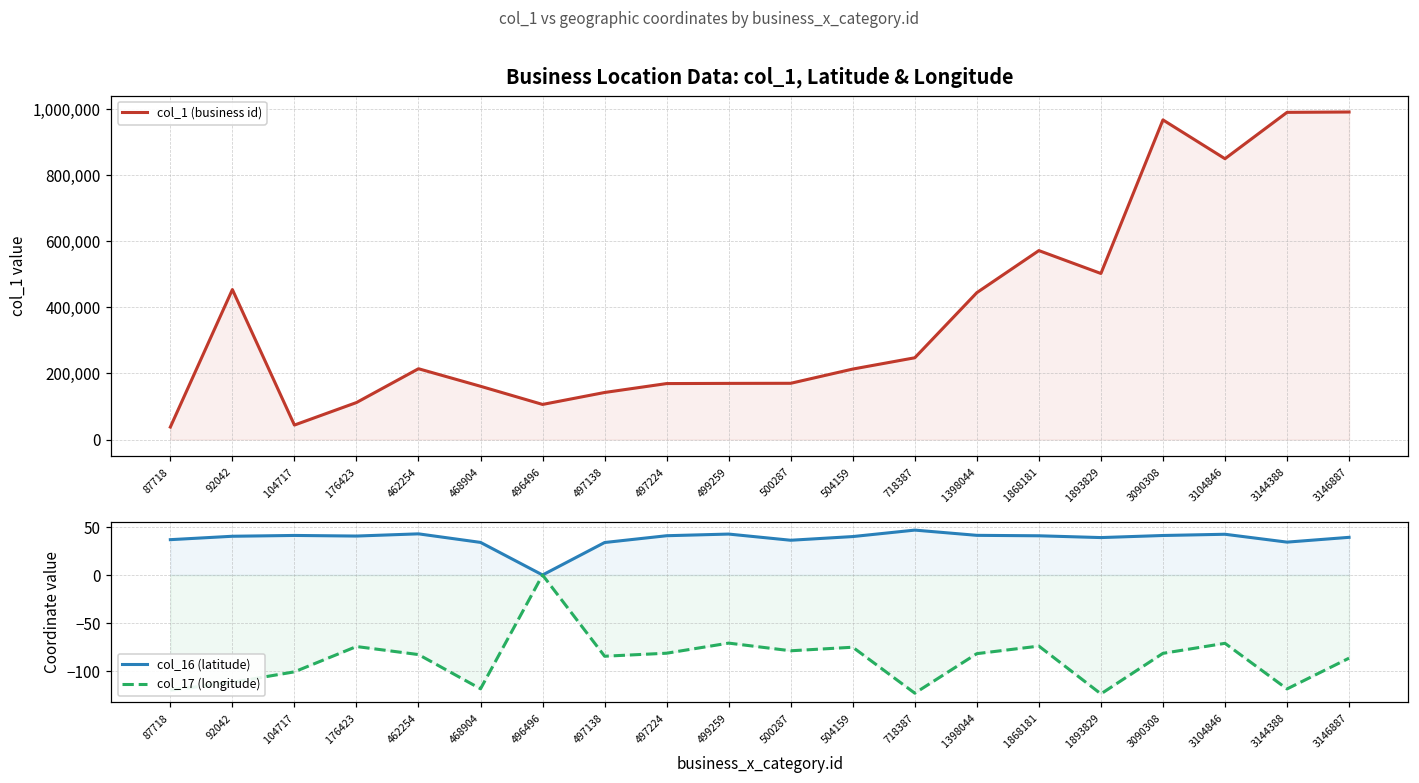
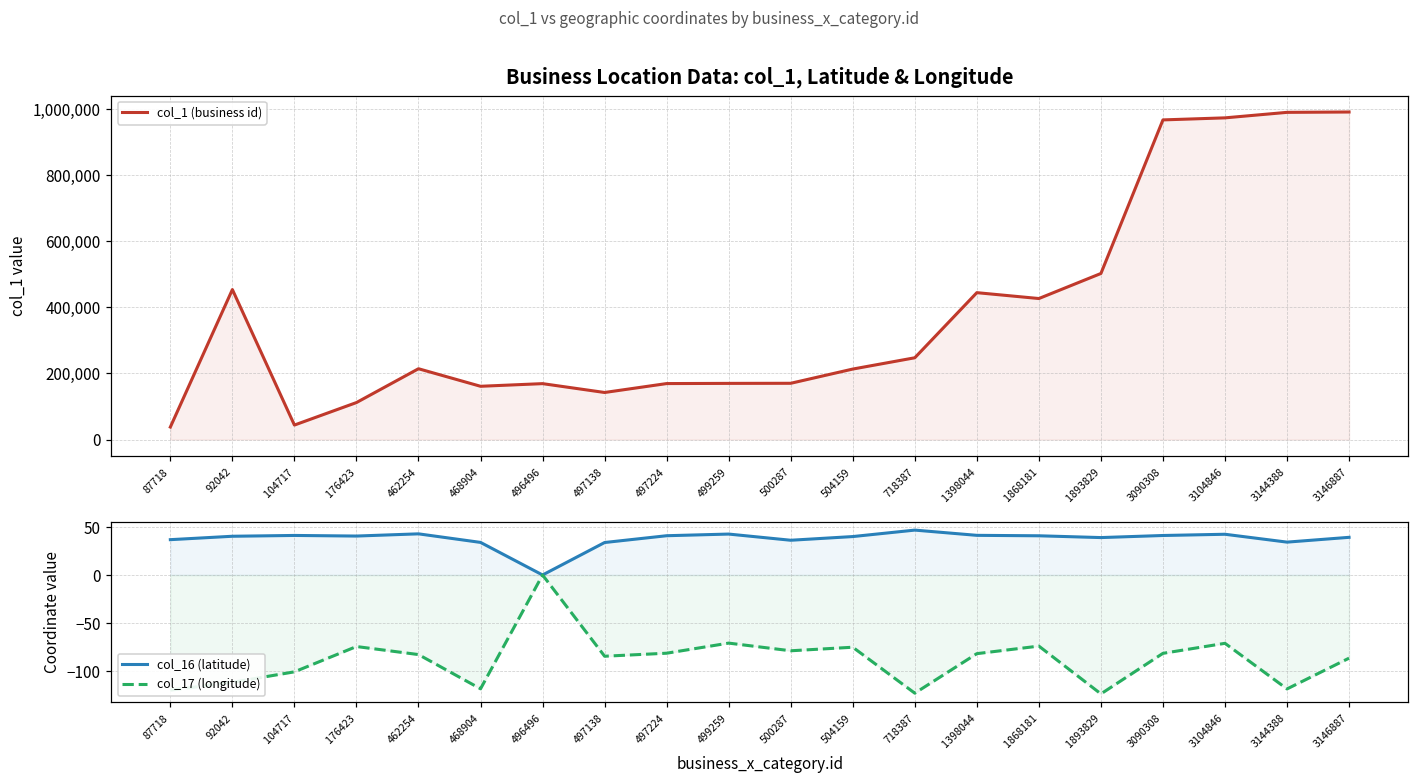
Business Location Data: col_1, Latitude & Longitude, 496496: 110,000 -> 170,000
Business Location Data: col_1, Latitude & Longitude, 1868181: 570,000 -> 430,000
Business Location Data: col_1, Latitude & Longitude, 3104846: 850,000 -> 970,000
